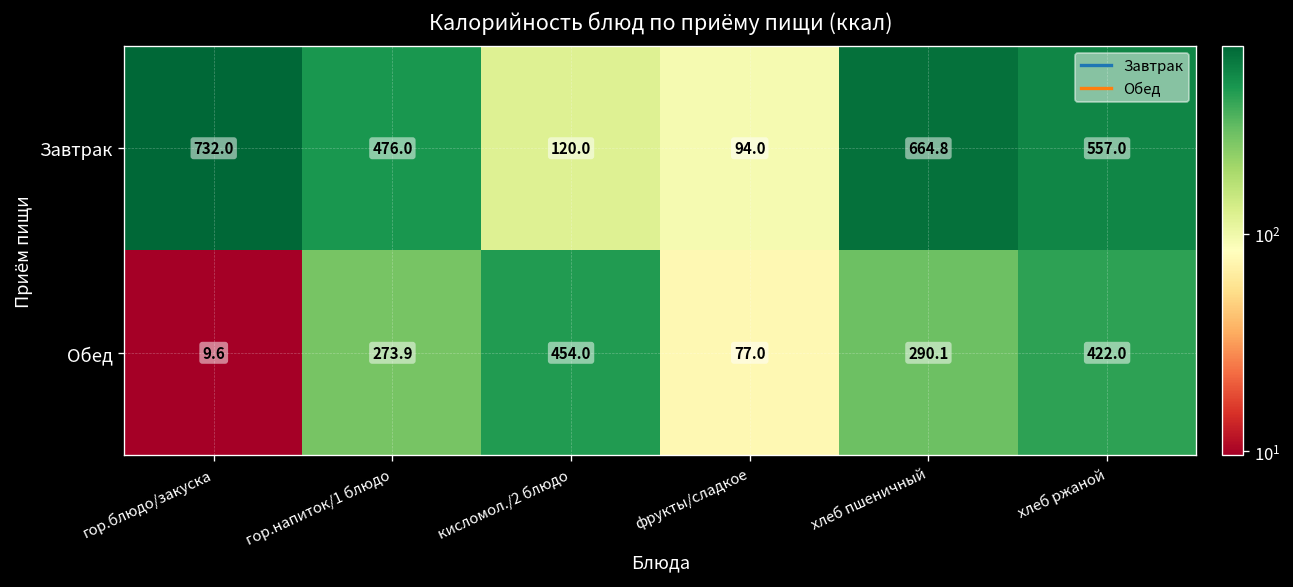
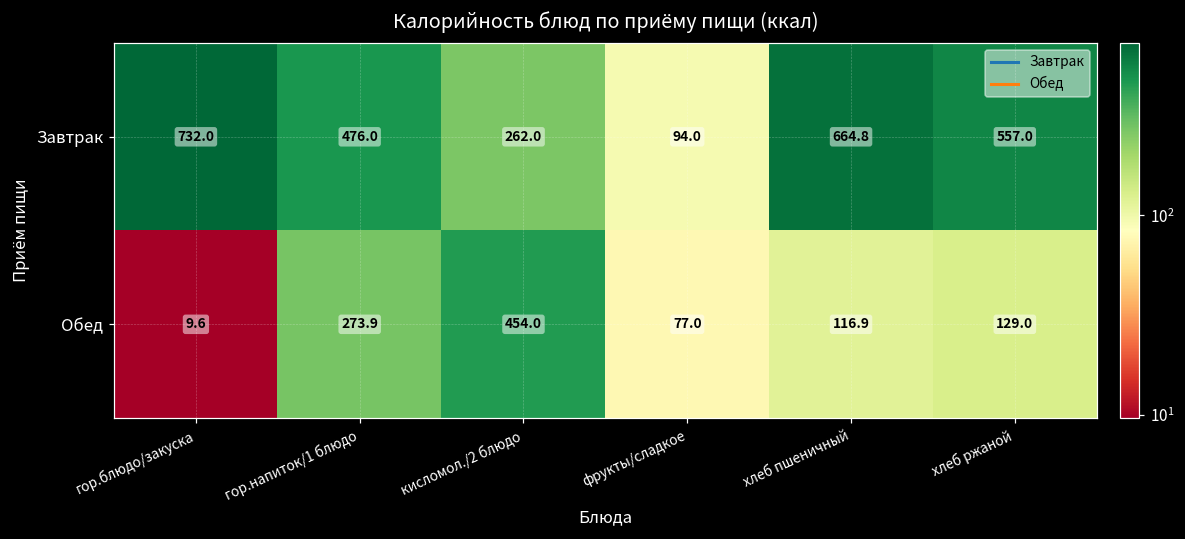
Завтрак, кисломол./2 блюдо: 120.0 -> 262.0
Обед, хлеб пшеничный: 290.1 -> 116.9
Обед, хлеб ржаной: 422.0 -> 129.0
